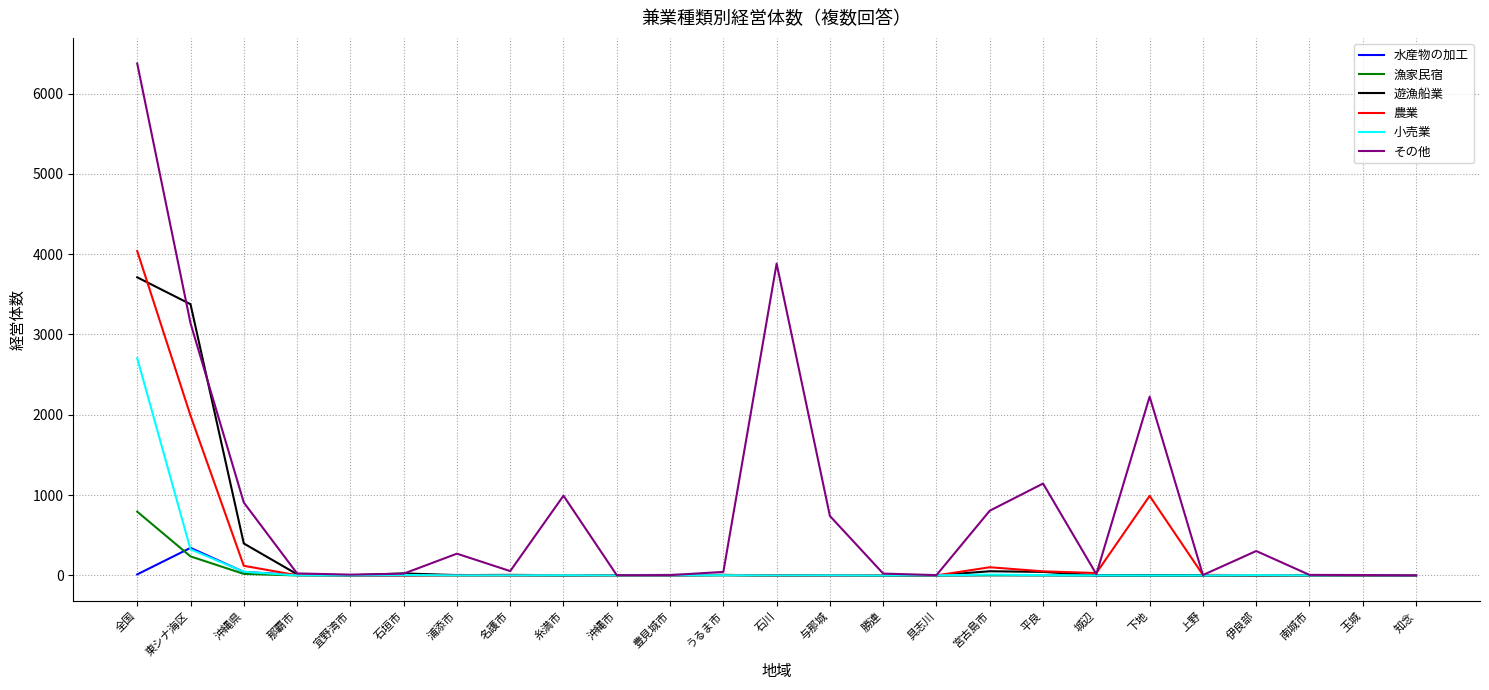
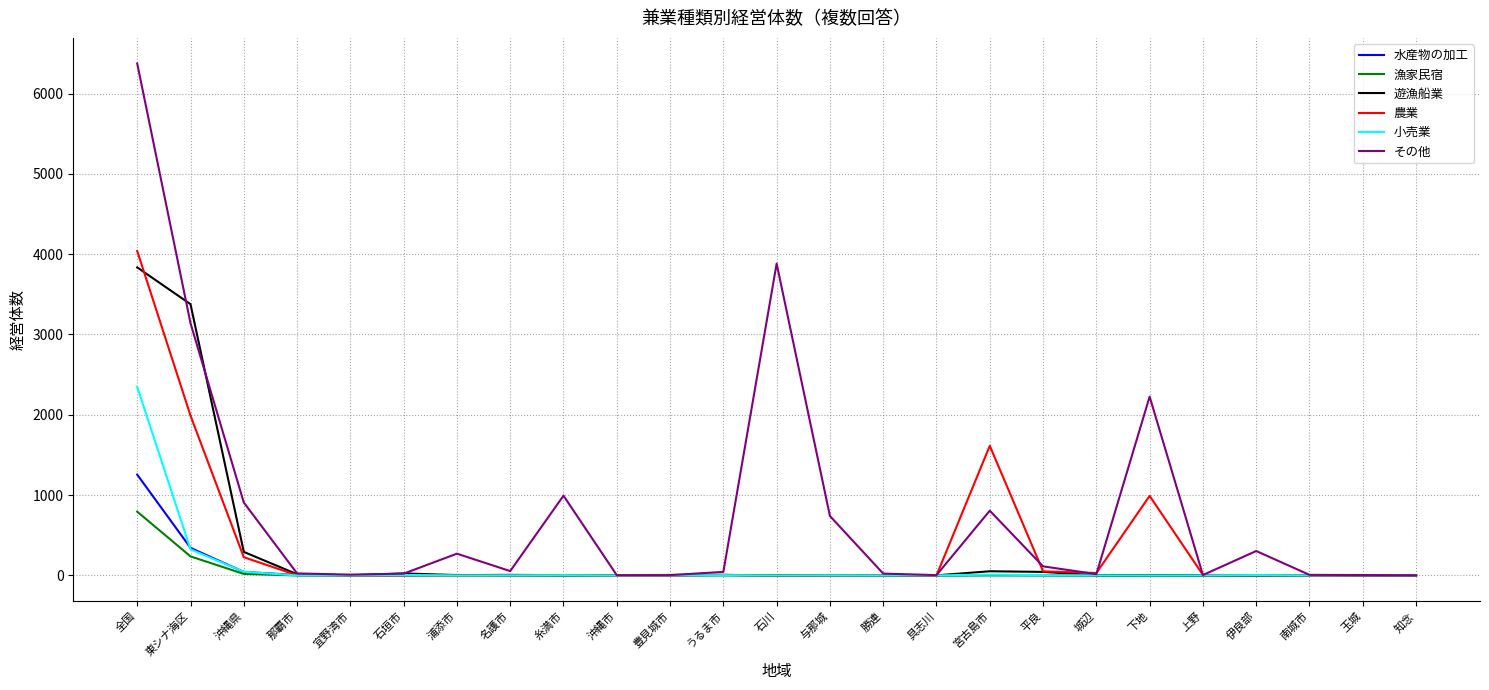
水産物の加工, 全国: 0 -> 1300
遊漁船業, 全国: 3700 -> 3800
小売業, 全国: 2700 -> 2300
遊漁船業, 沖縄県: 400 -> 300
農業, 沖縄県: 100 -> 200
農業, 宮古島市: 100 -> 1600
その他, 平良: 1100 -> 100
